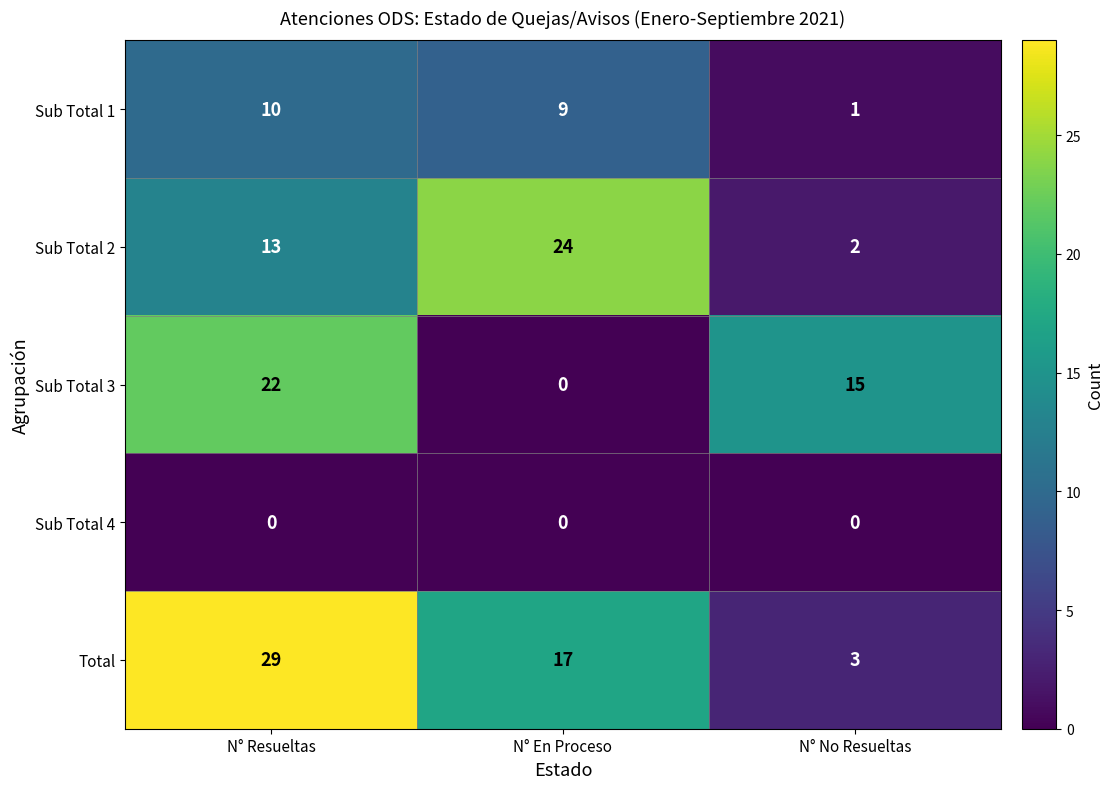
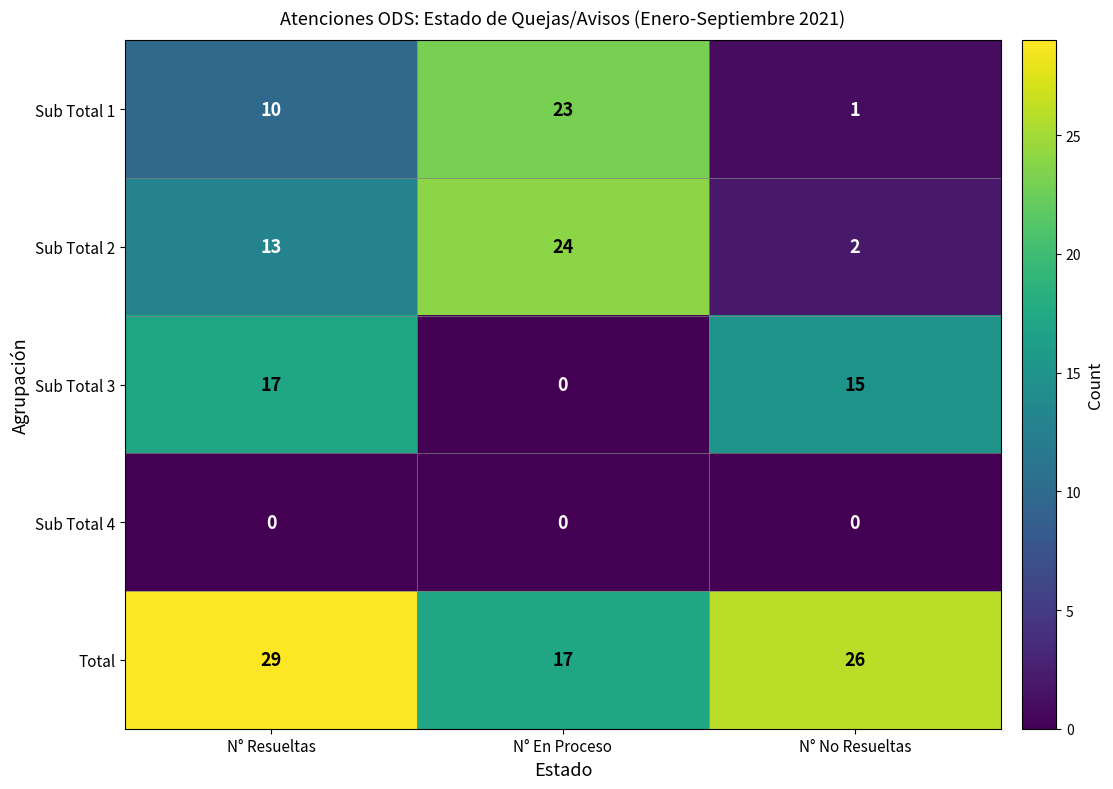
Sub Total 1, N° En Proceso: 9 -> 23
Sub Total 3, N° Resueltas: 22 -> 17
Total, N° No Resueltas: 3 -> 26
